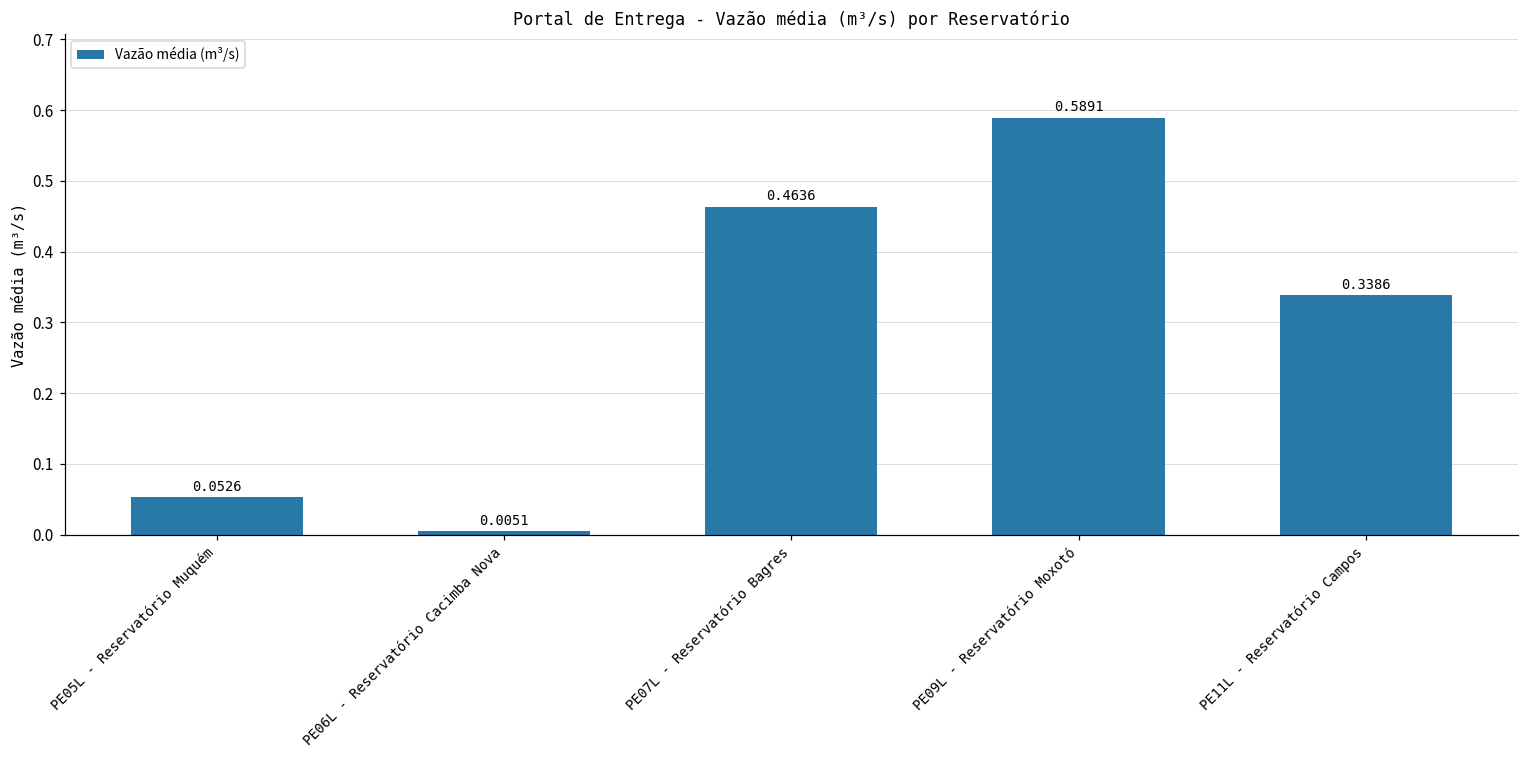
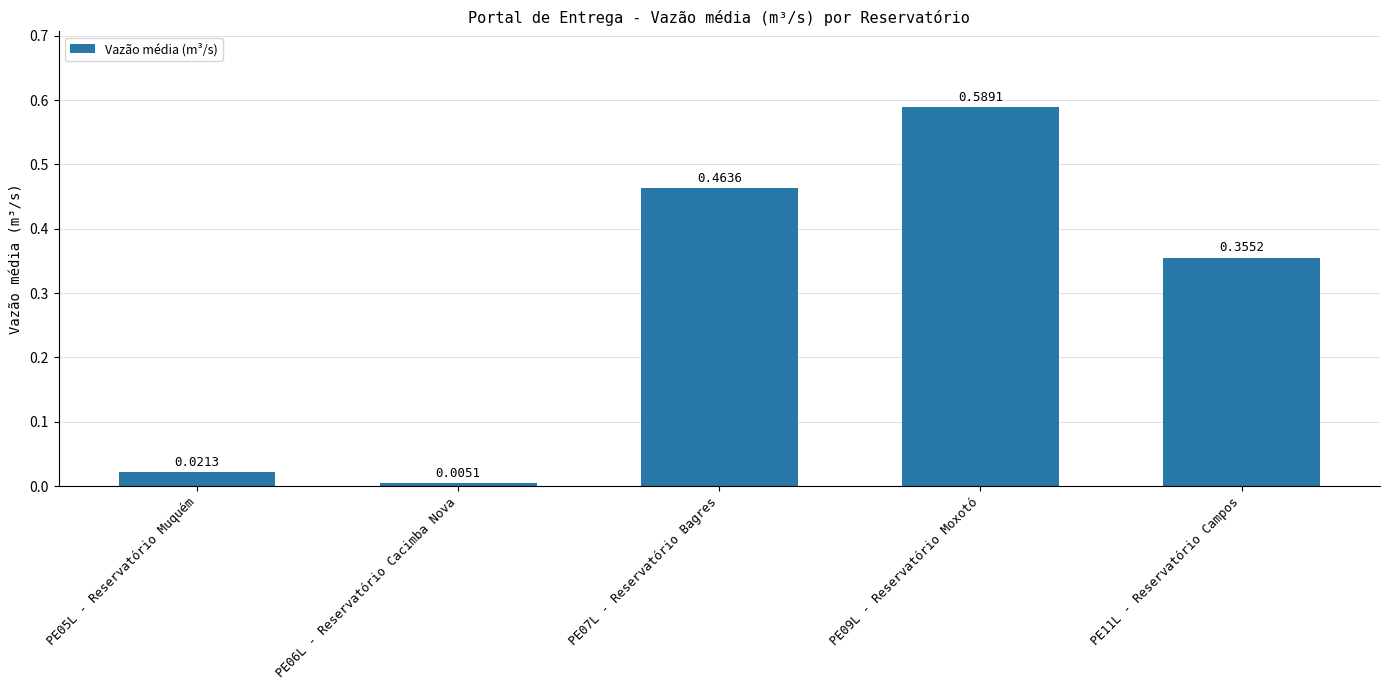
PE05L - Reservatório Muquém: 0.0526 -> 0.0213
PE11L - Reservatório Campos: 0.3386 -> 0.3552
